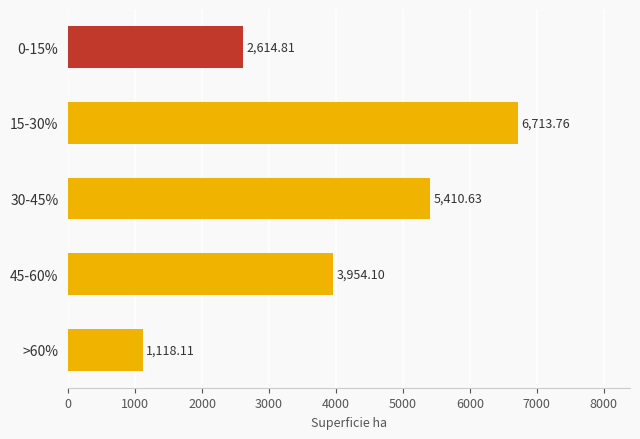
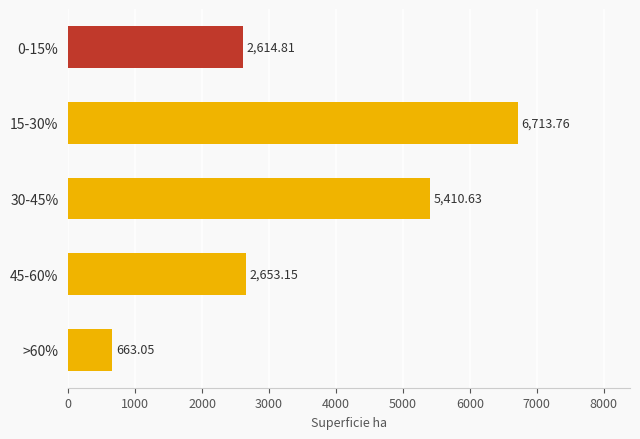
45-60%: 3,954.10 -> 2,653.15
>60%: 1,118.11 -> 663.05
